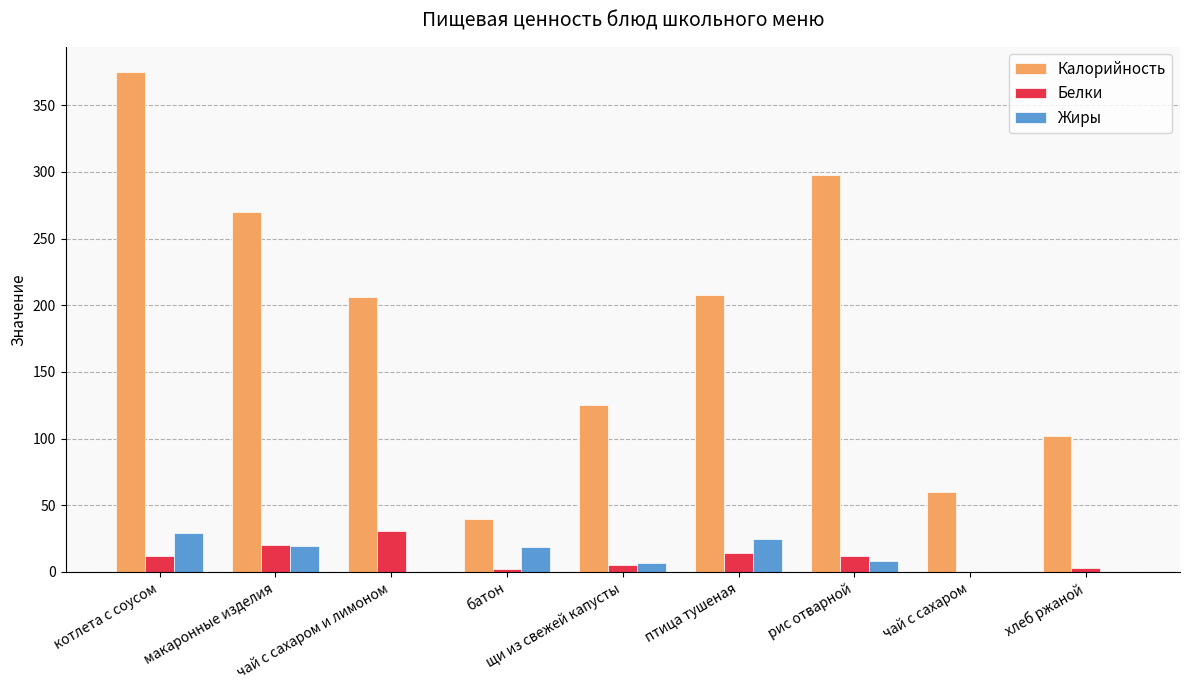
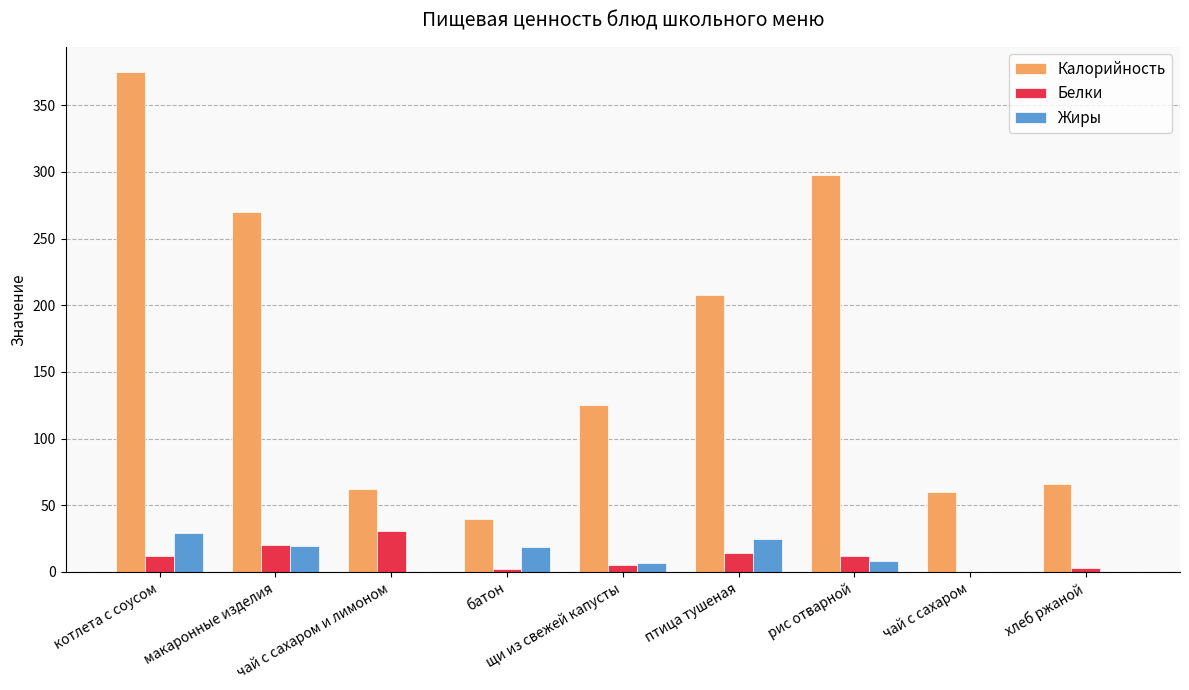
Калорийность, чай с сахаром и лимоном: 206 -> 62
Калорийность, хлеб ржаной: 102 -> 66
